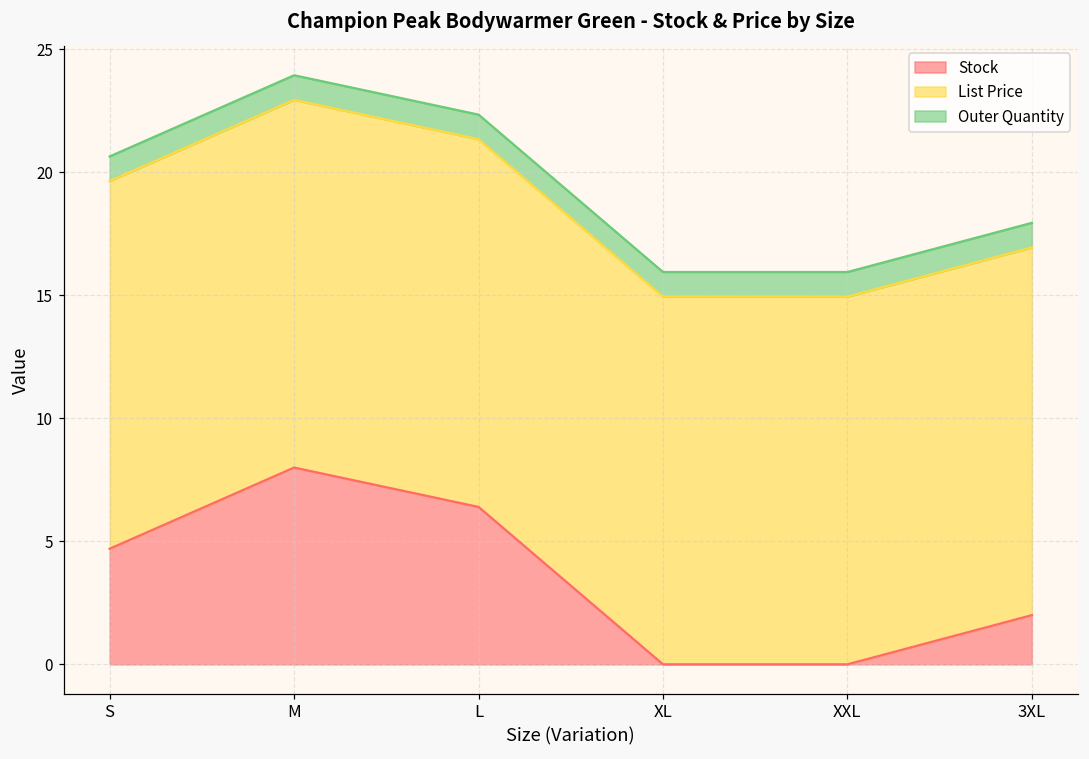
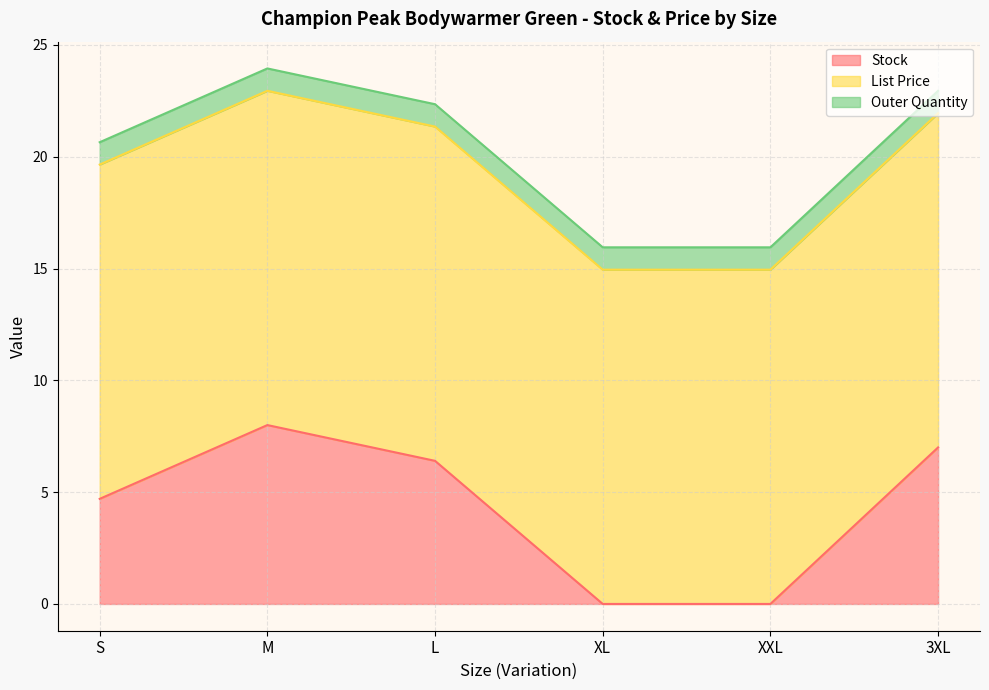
Stock, 3XL: 2 -> 7
